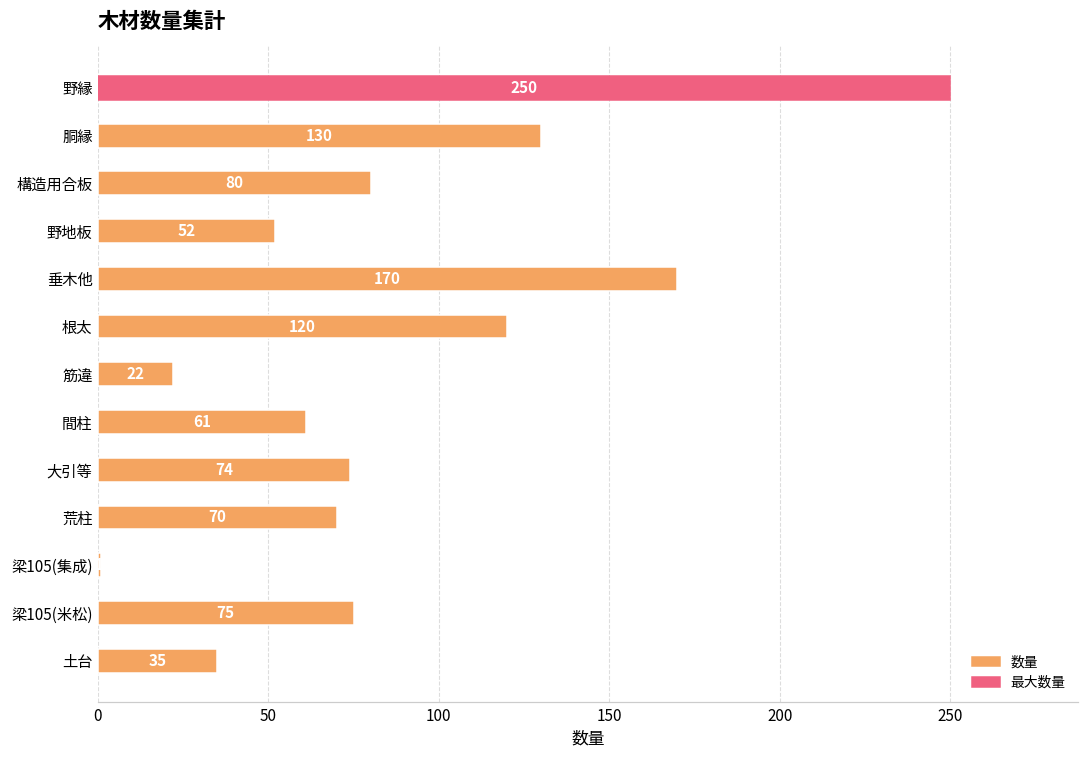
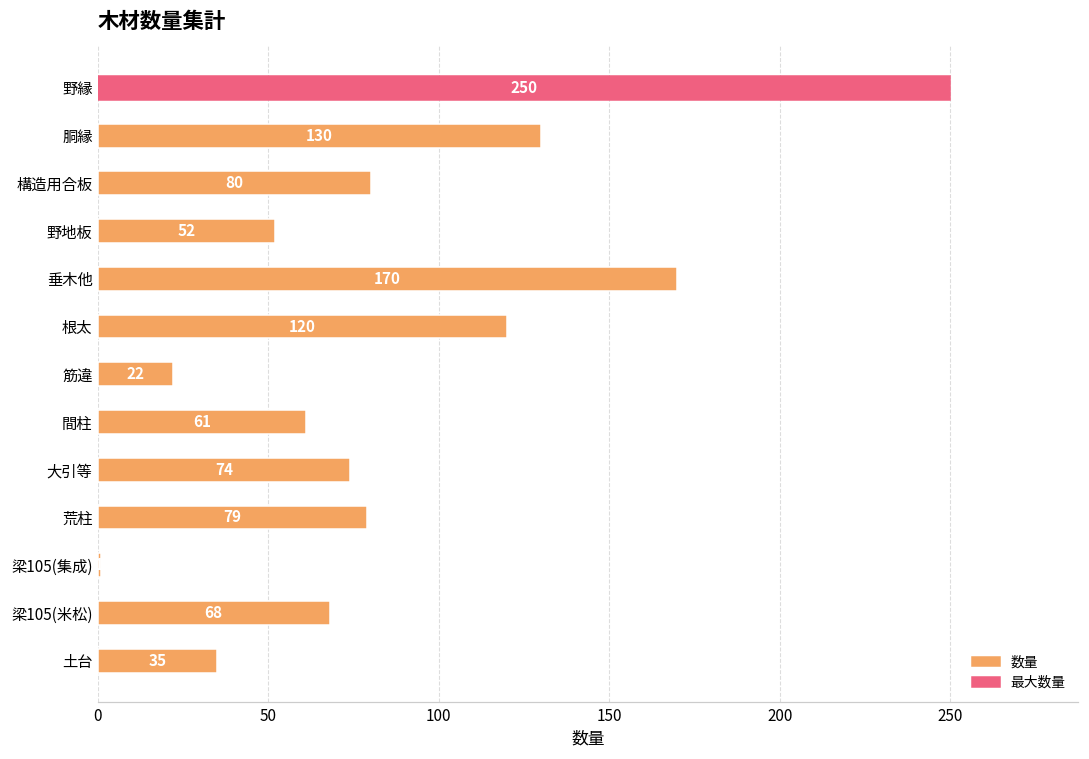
荒柱: 70 -> 79
梁105(米松): 75 -> 68
